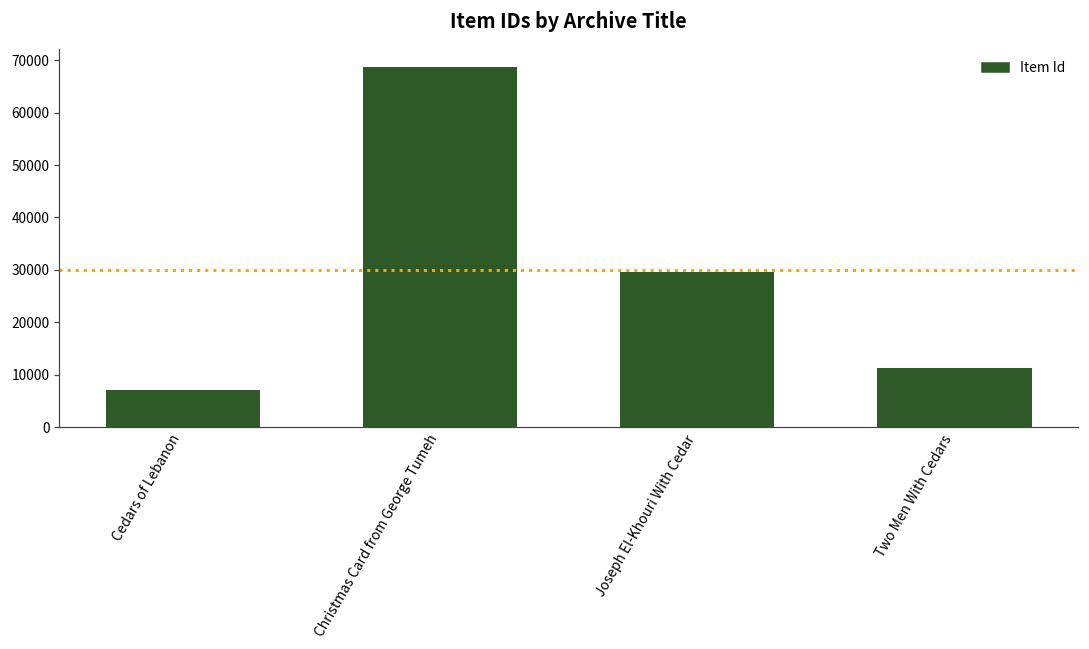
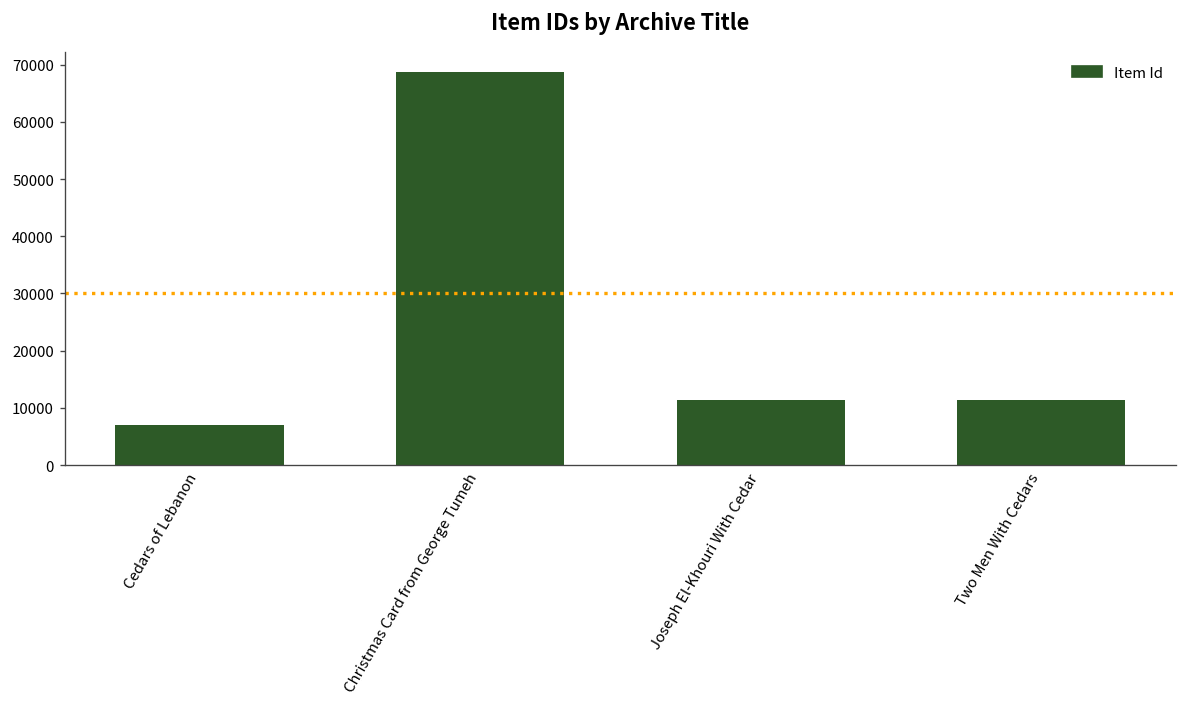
Joseph El-Khouri With Cedar: 30000 -> 11000
